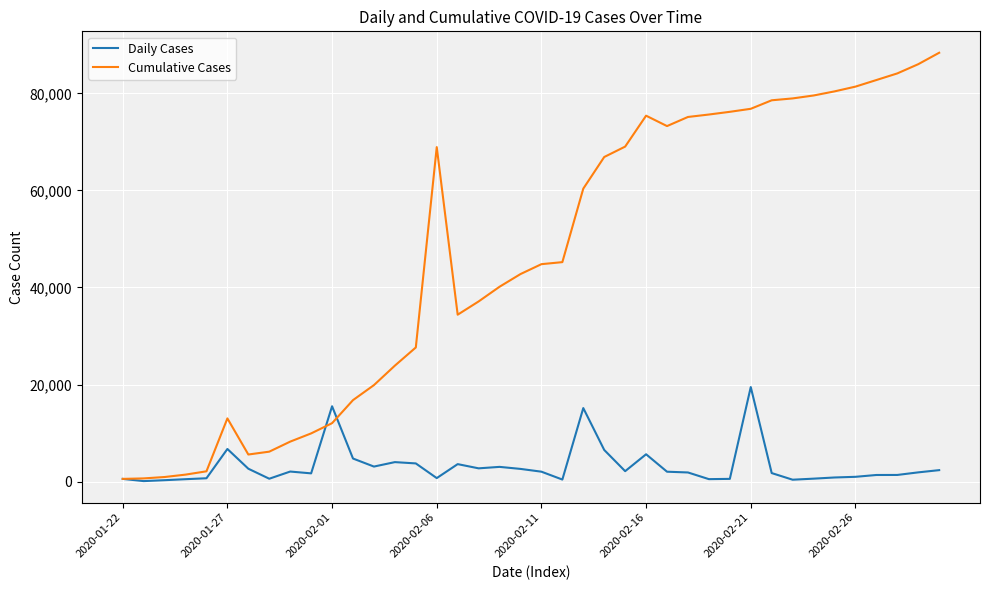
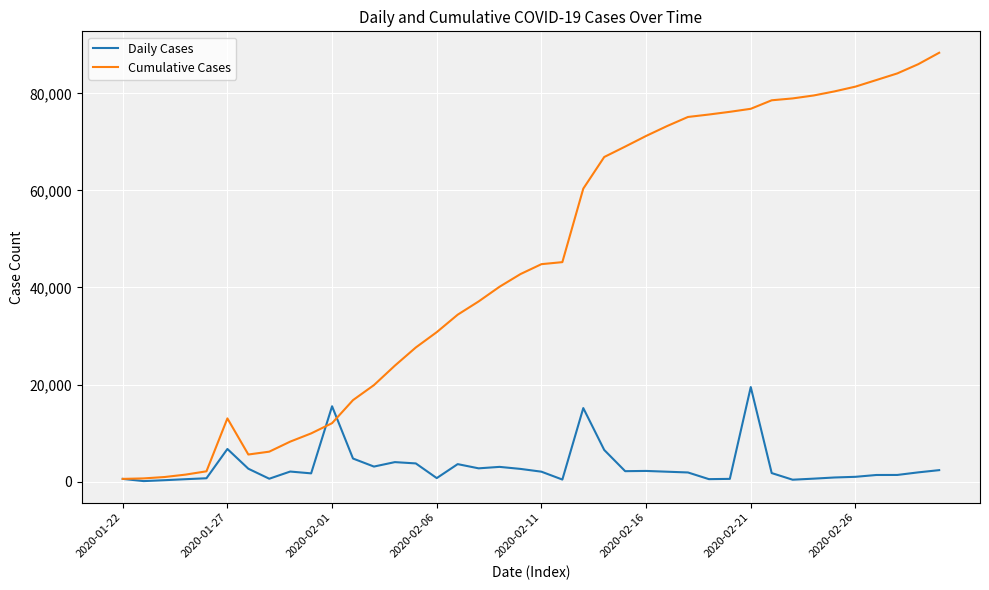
Cumulative Cases, 2020-02-06: 69,000 -> 31,000
Daily Cases, 2020-02-16: 6,000 -> 2,000
Cumulative Cases, 2020-02-16: 75,000 -> 71,000
